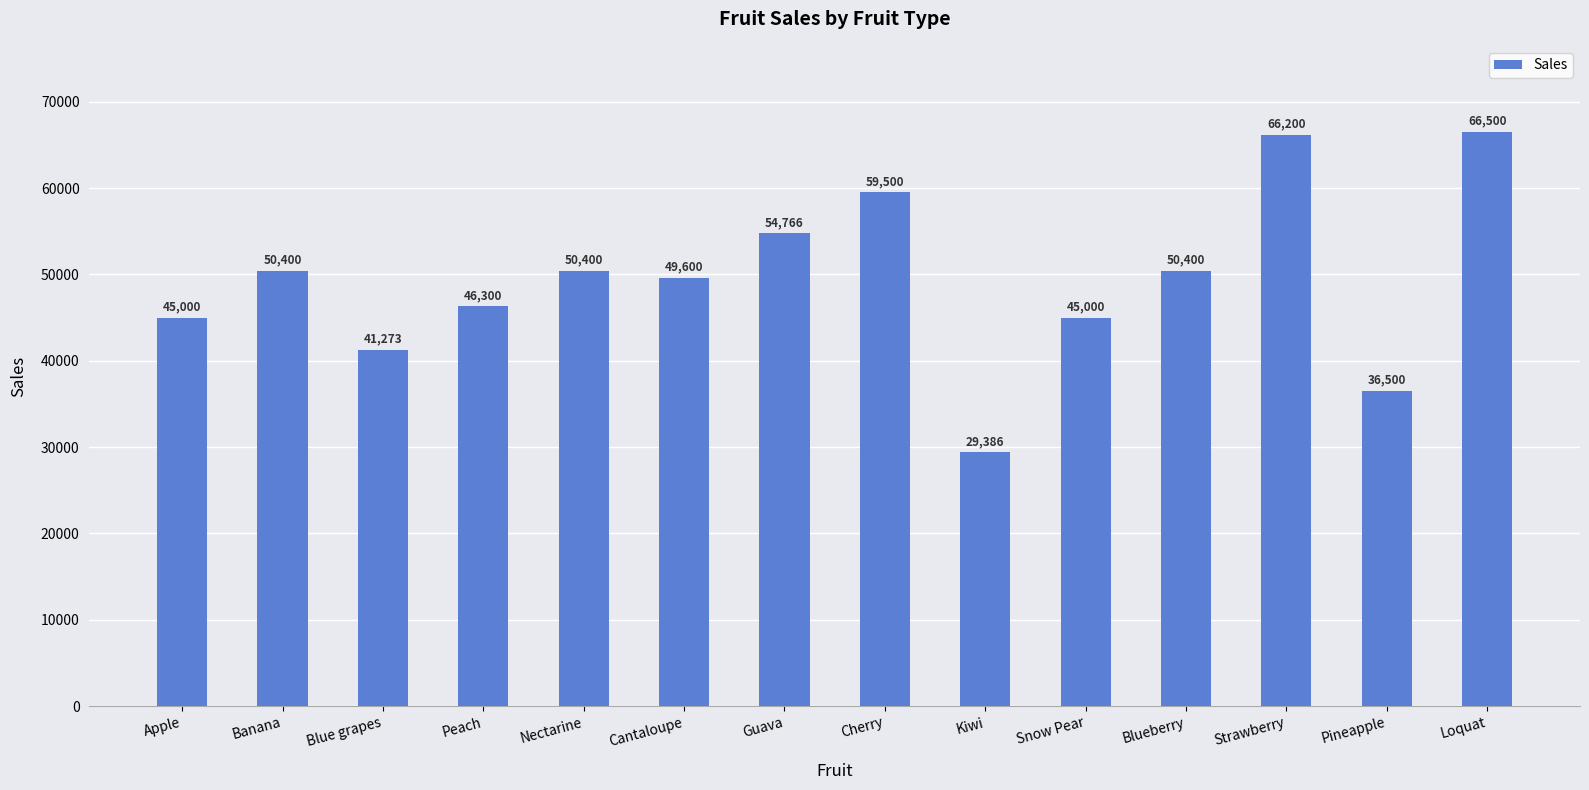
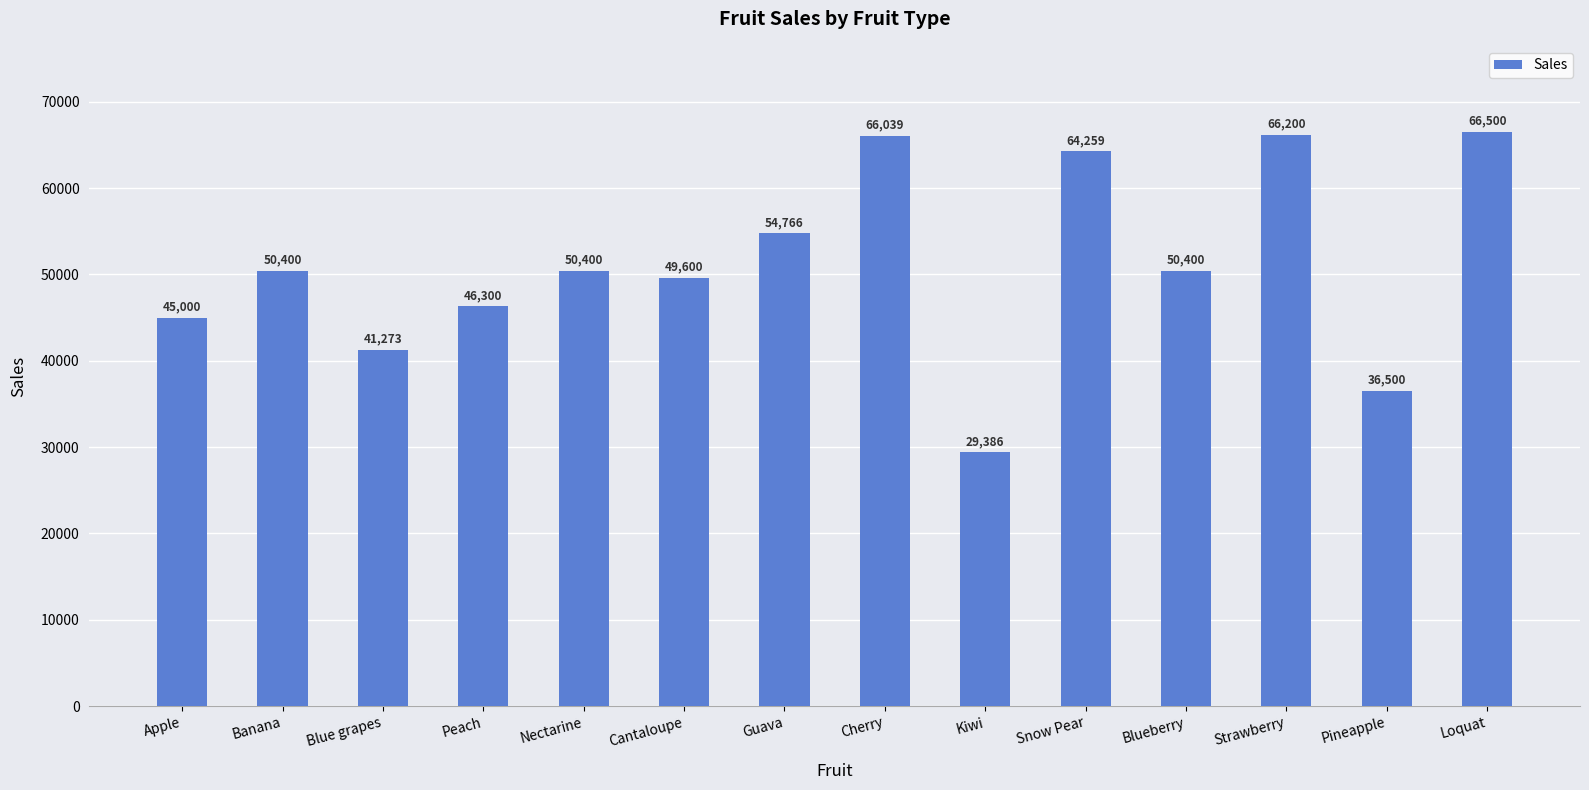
Cherry: 59,500 -> 66,039
Snow Pear: 45,000 -> 64,259
